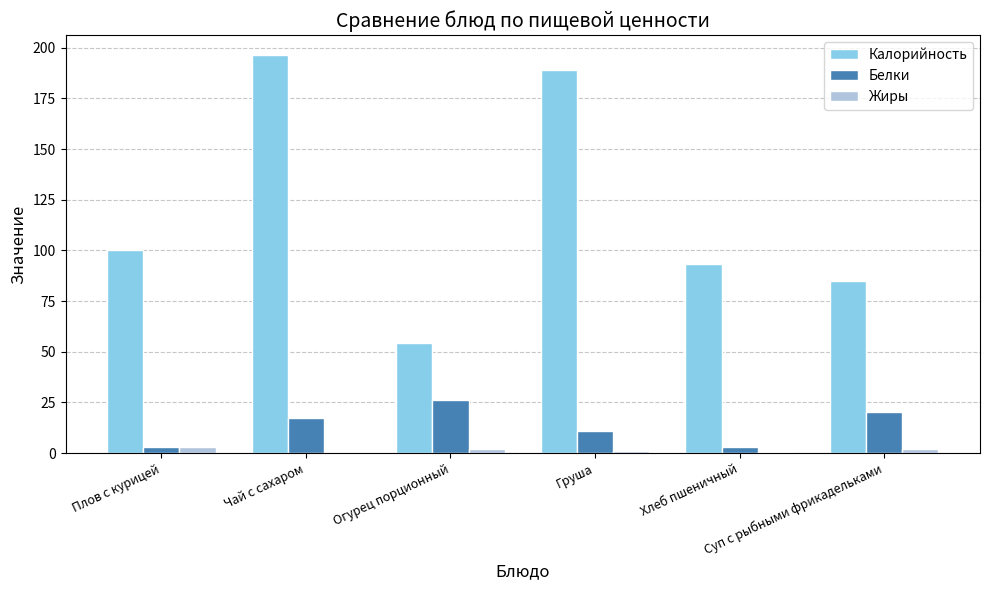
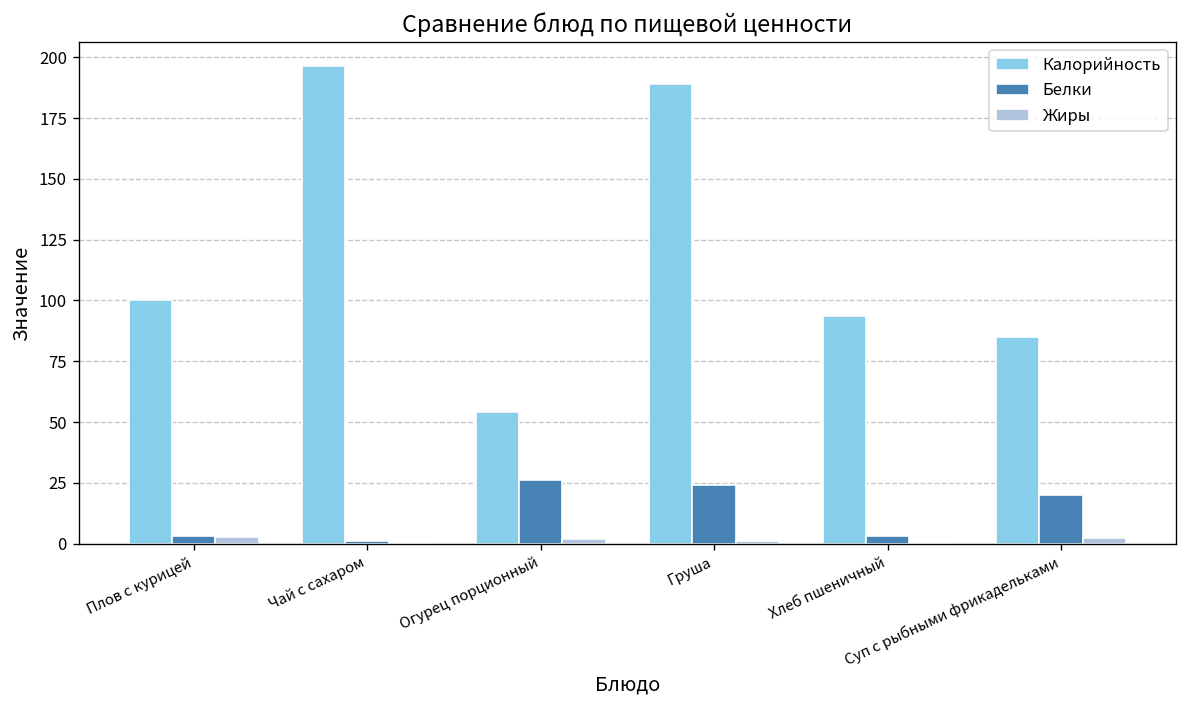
Белки, Чай с сахаром: 17 -> 1
Белки, Груша: 11 -> 24
